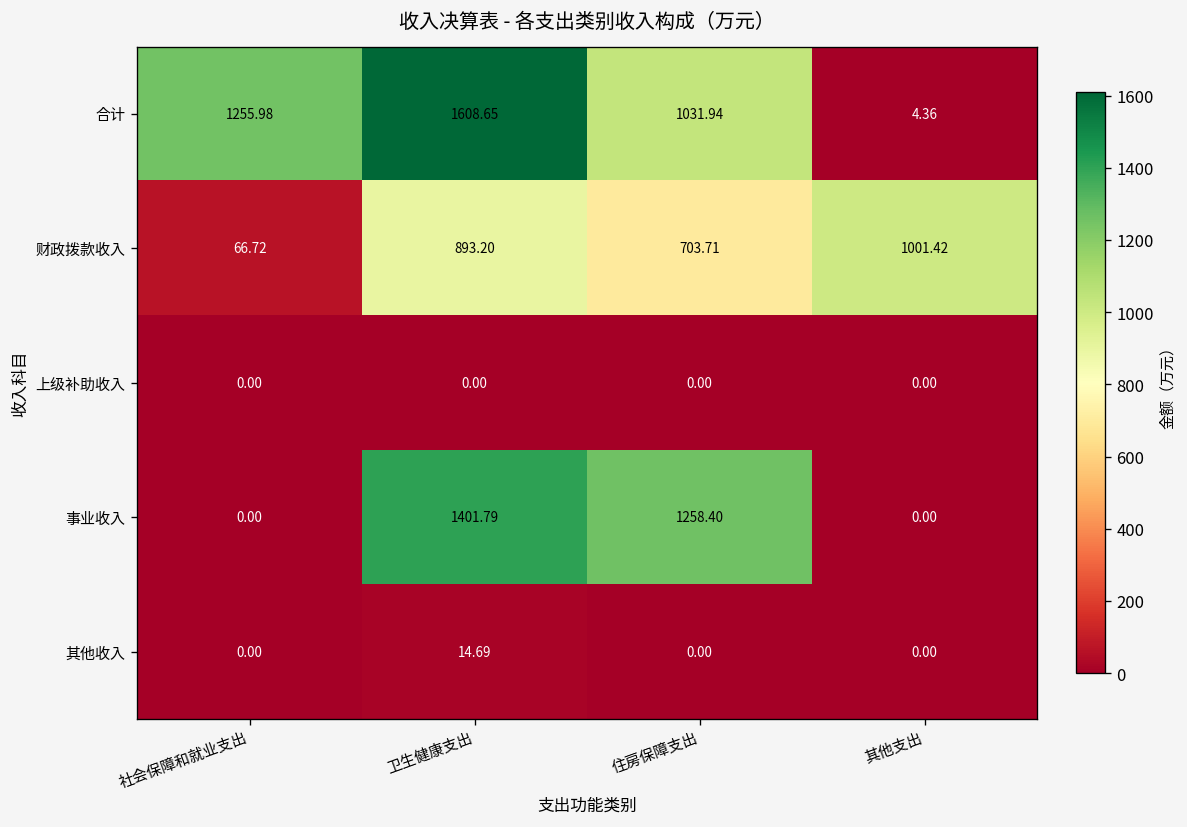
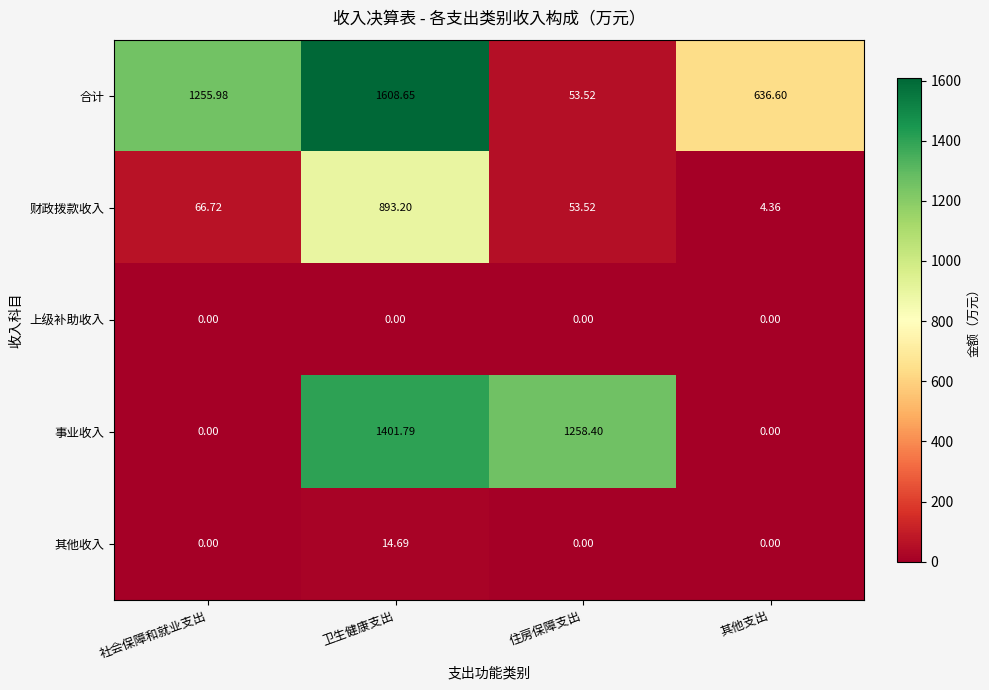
合计, 住房保障支出: 1031.94 -> 53.52
合计, 其他支出: 4.36 -> 636.60
财政拨款收入, 住房保障支出: 703.71 -> 53.52
财政拨款收入, 其他支出: 1001.42 -> 4.36
